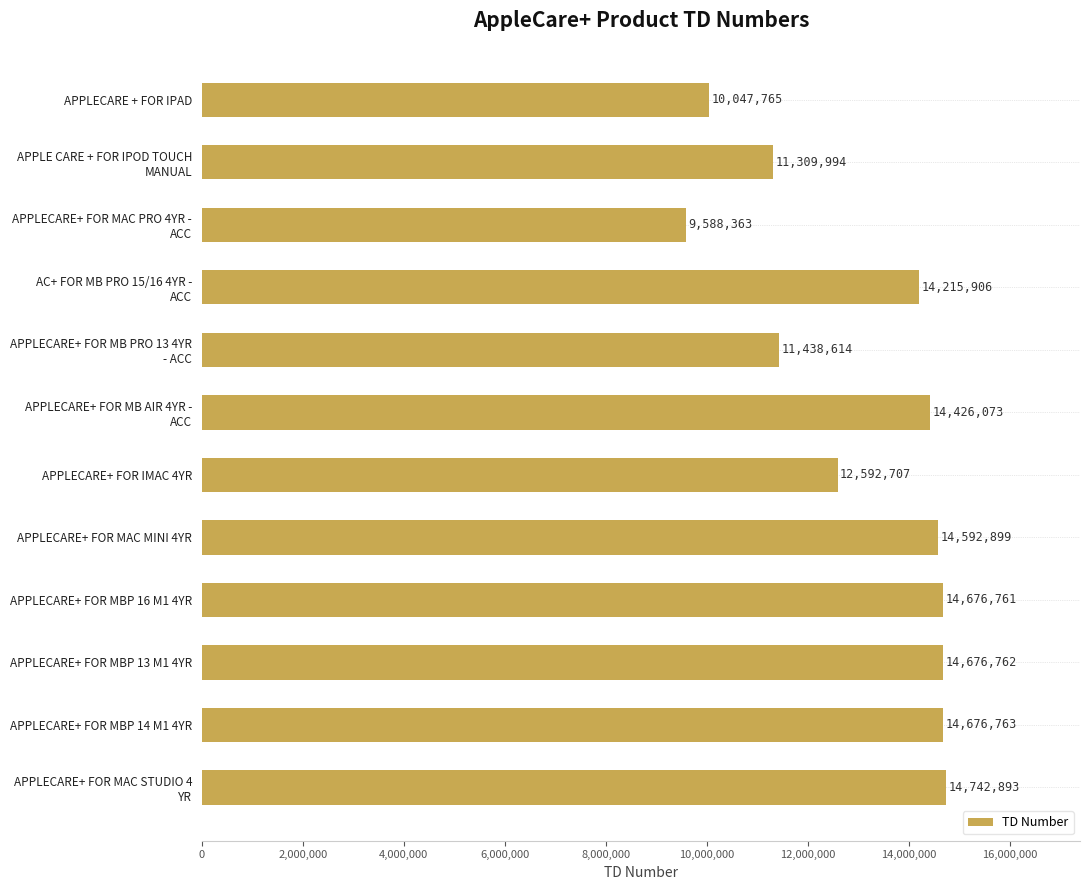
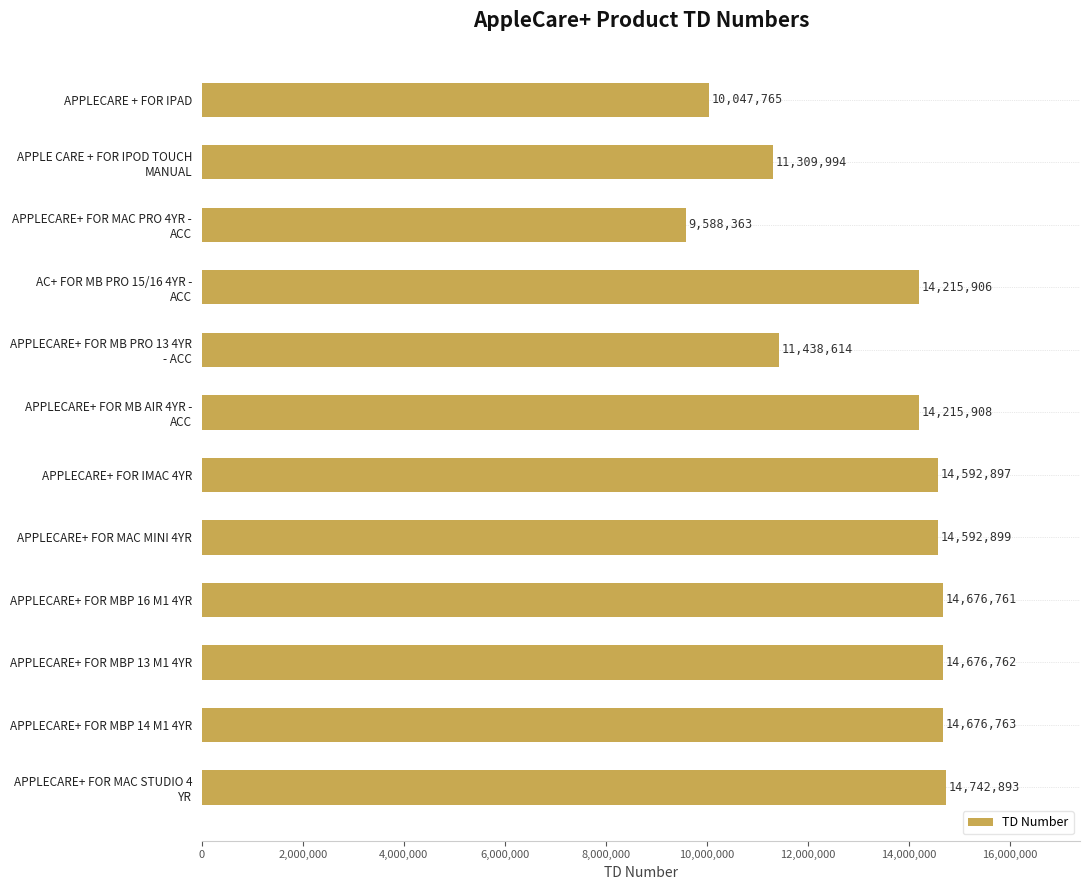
APPLECARE+ FOR MB AIR 4YR - ACC: 14,426,073 -> 14,215,908
APPLECARE+ FOR IMAC 4YR: 12,592,707 -> 14,592,897
